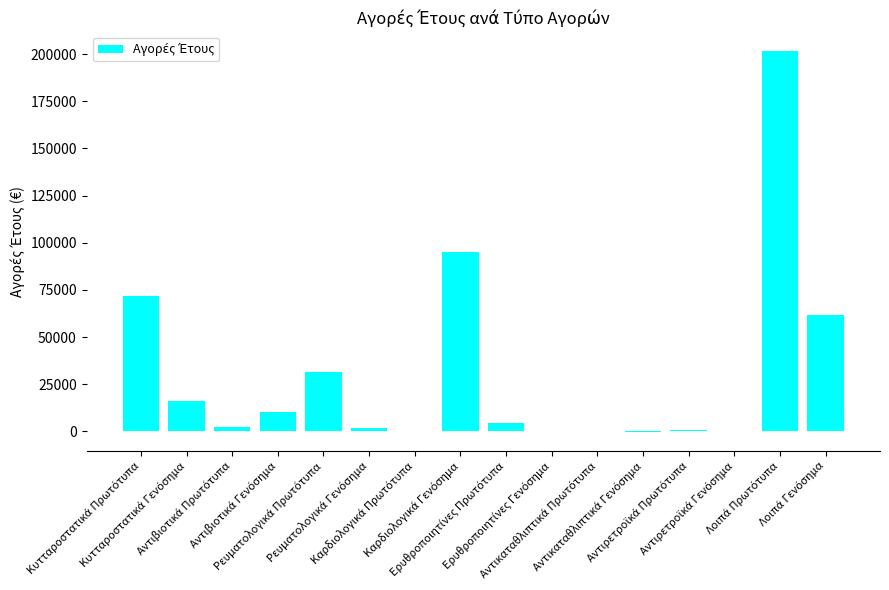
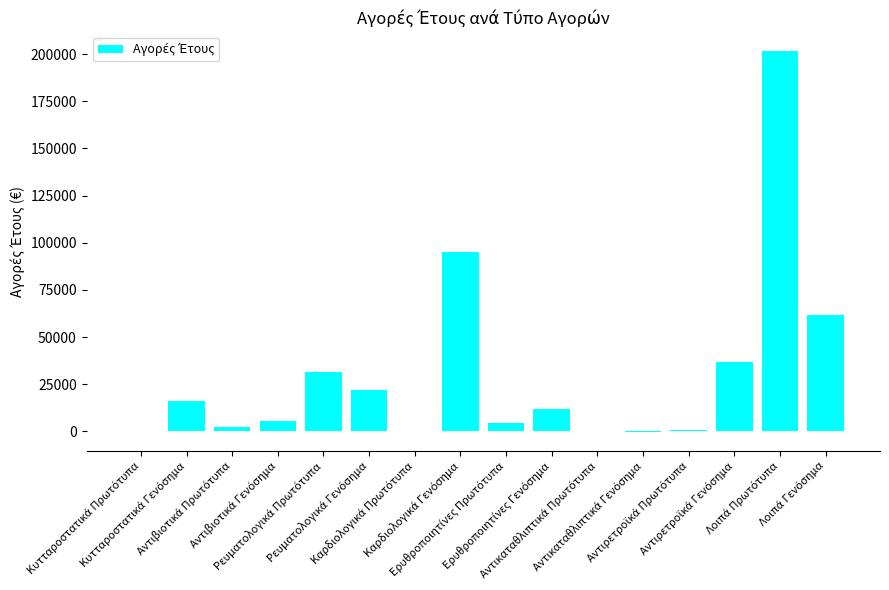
Κυτταροστατικά Πρωτότυπα: 72000 -> 0
Αντιβιοτικά Γενόσημα: 10000 -> 5000
Ρευματολογικά Γενόσημα: 2000 -> 22000
Ερυθροποιητίνες Γενόσημα: 0 -> 12000
Αντιρετροϊκά Γενόσημα: 0 -> 37000
